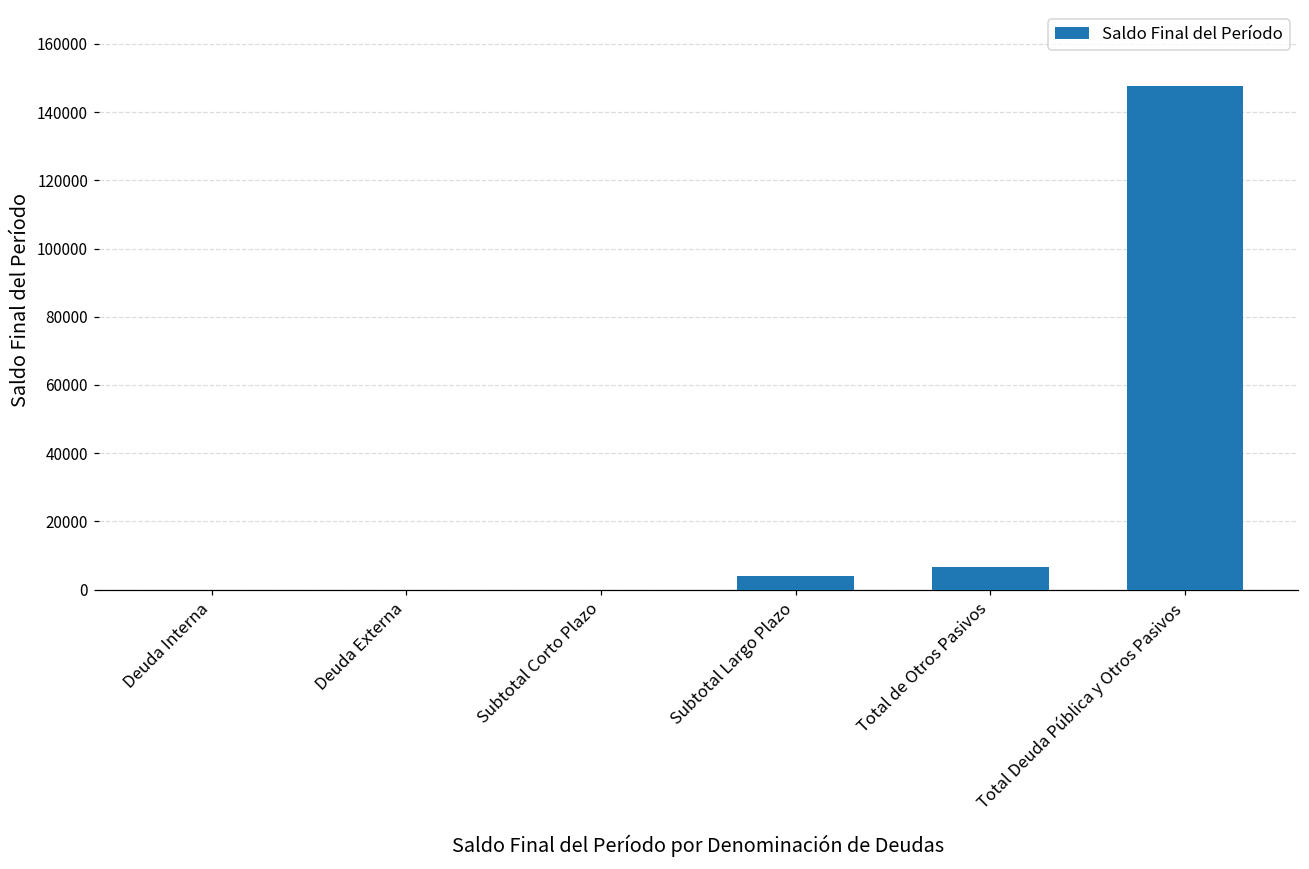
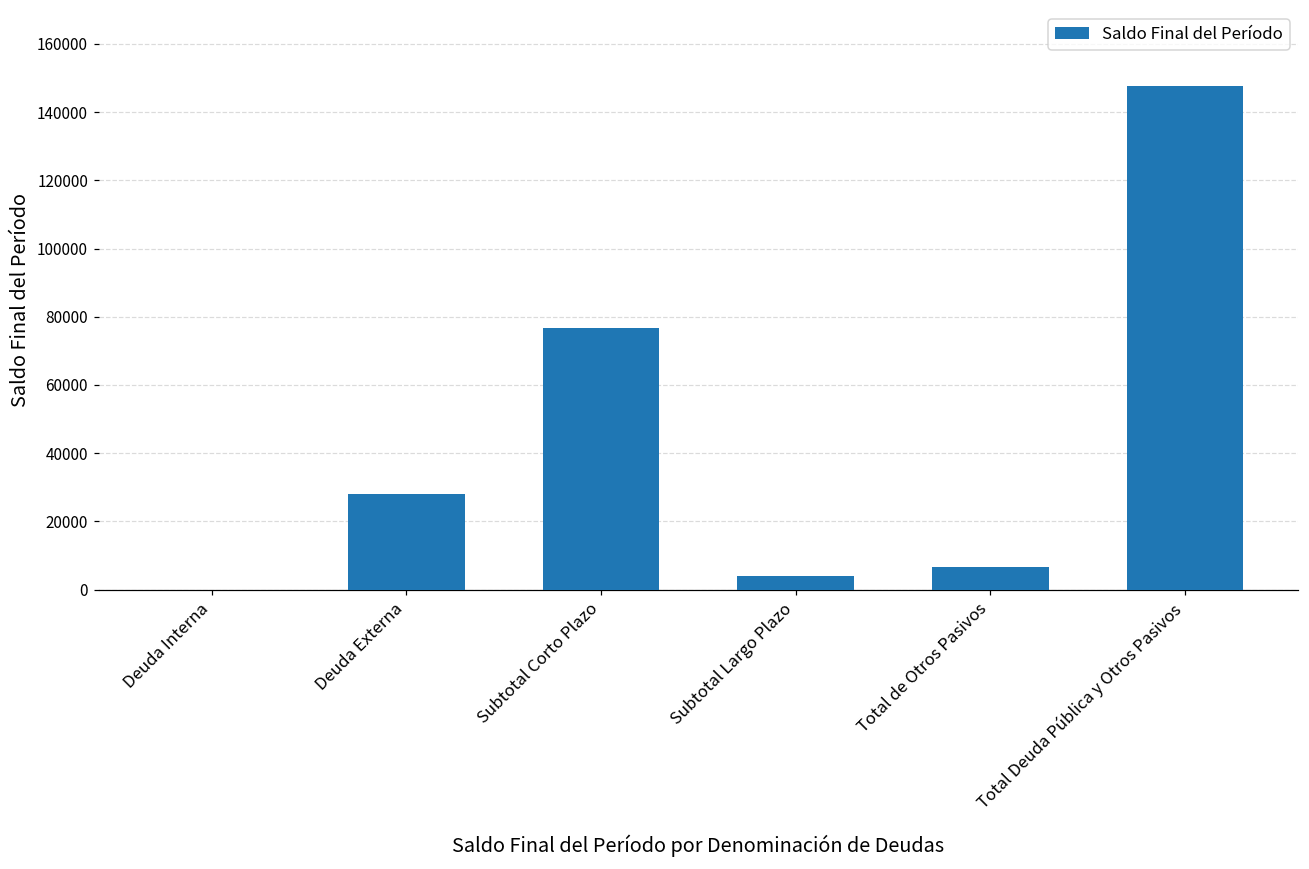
Deuda Externa: 0 -> 28000
Subtotal Corto Plazo: 0 -> 77000
